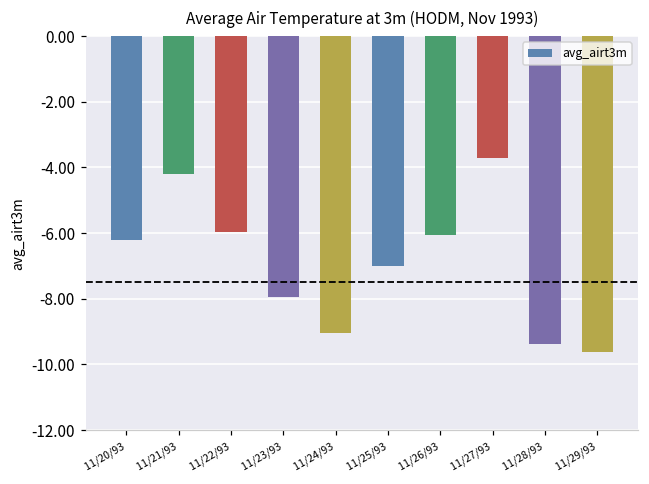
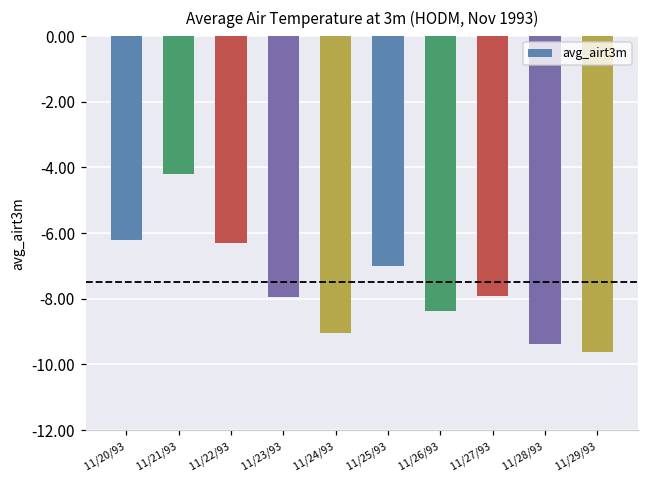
11/22/93: -6.0 -> -6.3
11/26/93: -6.1 -> -8.4
11/27/93: -3.7 -> -7.9
